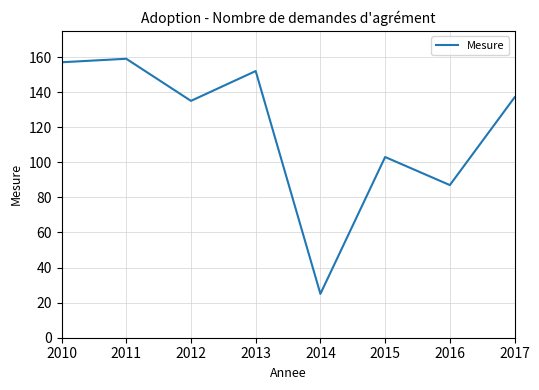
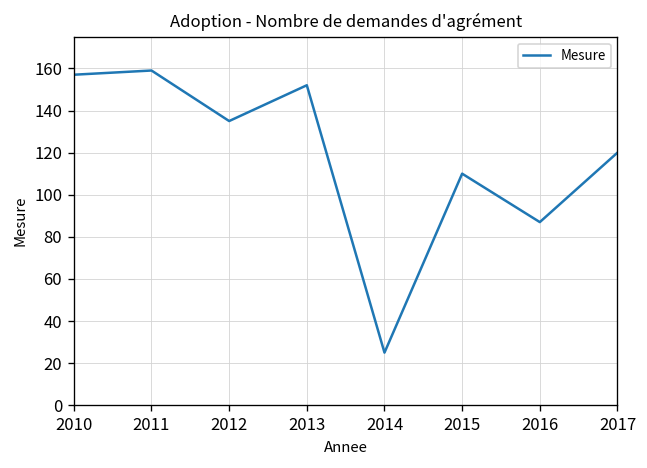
2015: 103 -> 110
2017: 137 -> 120
